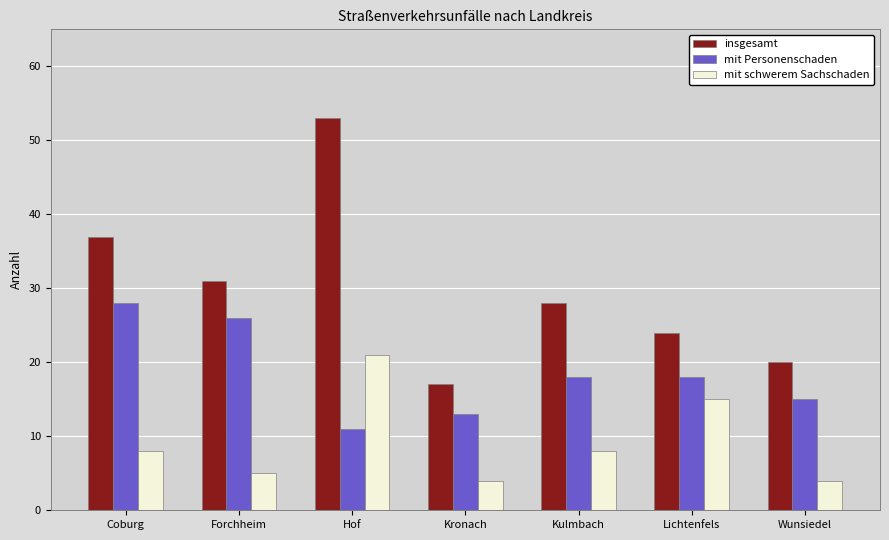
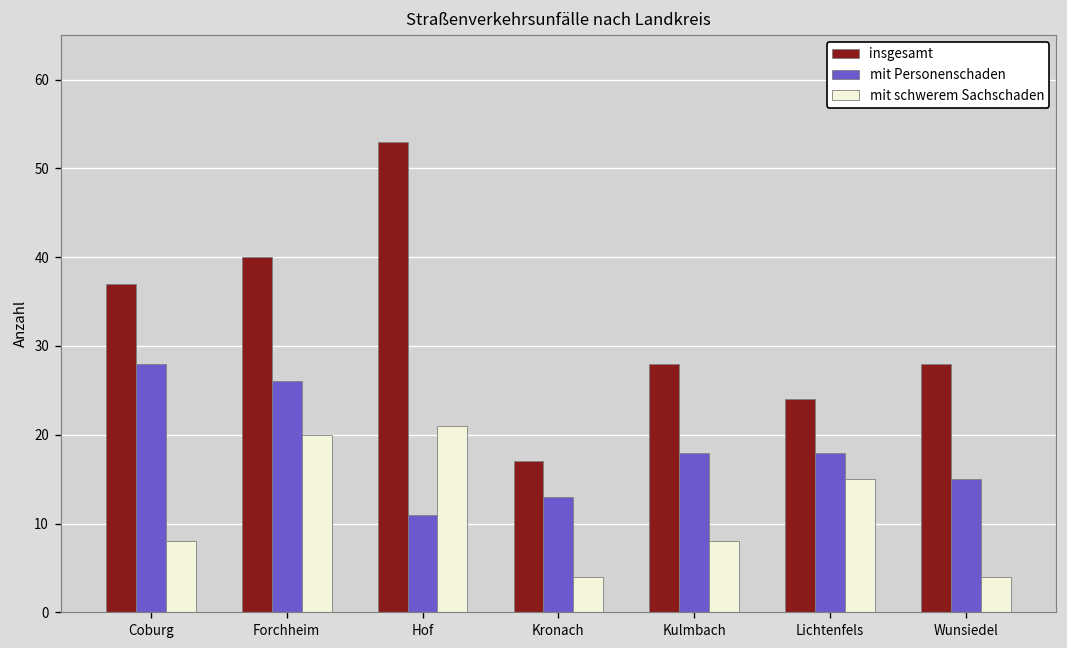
insgesamt, Forchheim: 31 -> 40
mit schwerem Sachschaden, Forchheim: 5 -> 20
insgesamt, Wunsiedel: 20 -> 28
